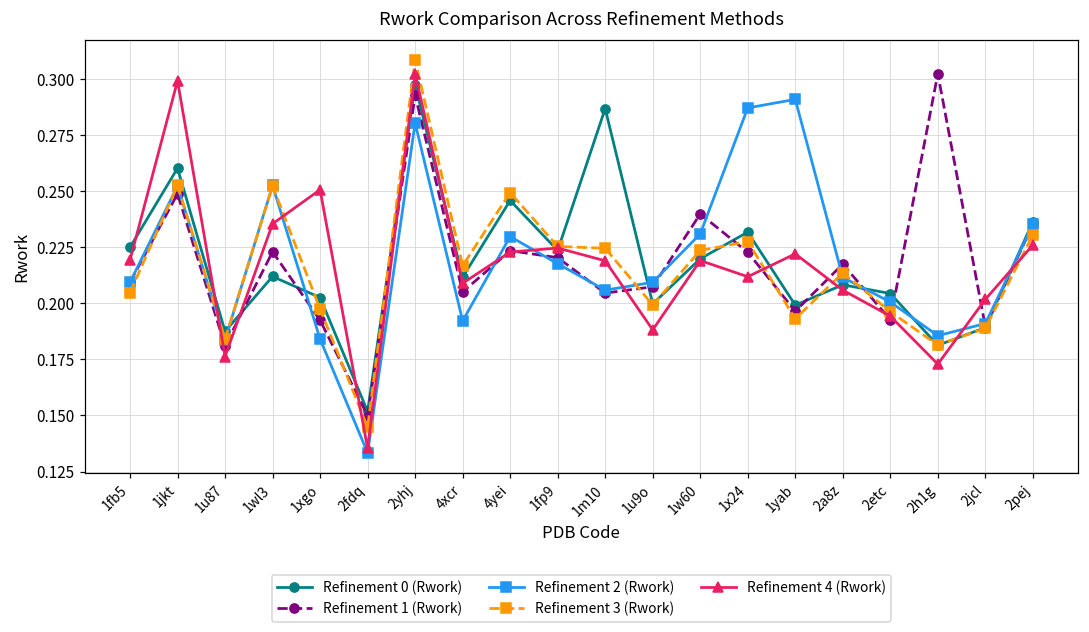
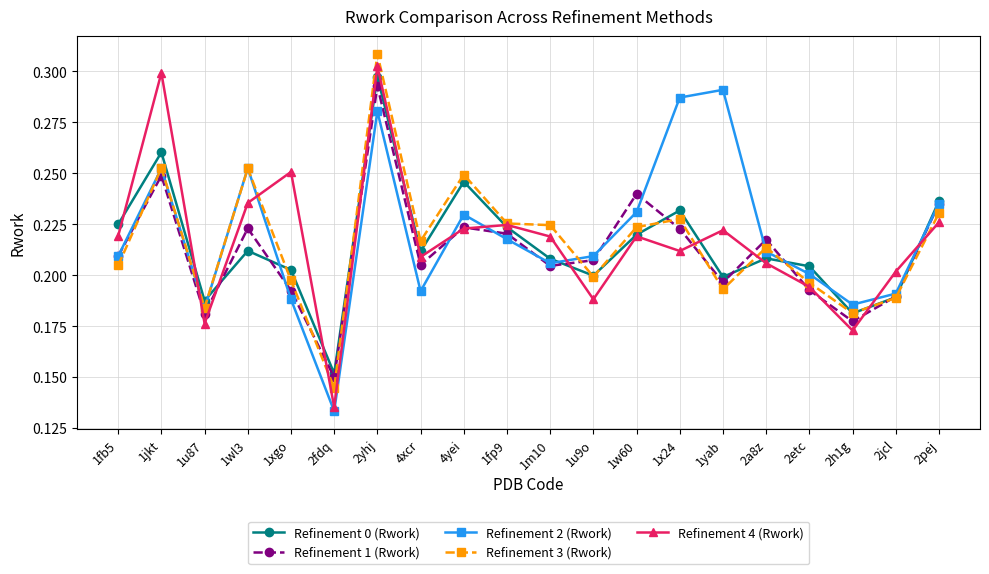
Refinement 2 (Rwork), 1xgo: 0.184 -> 0.188
Refinement 0 (Rwork), 1m10: 0.287 -> 0.208
Refinement 1 (Rwork), 2h1g: 0.302 -> 0.177
